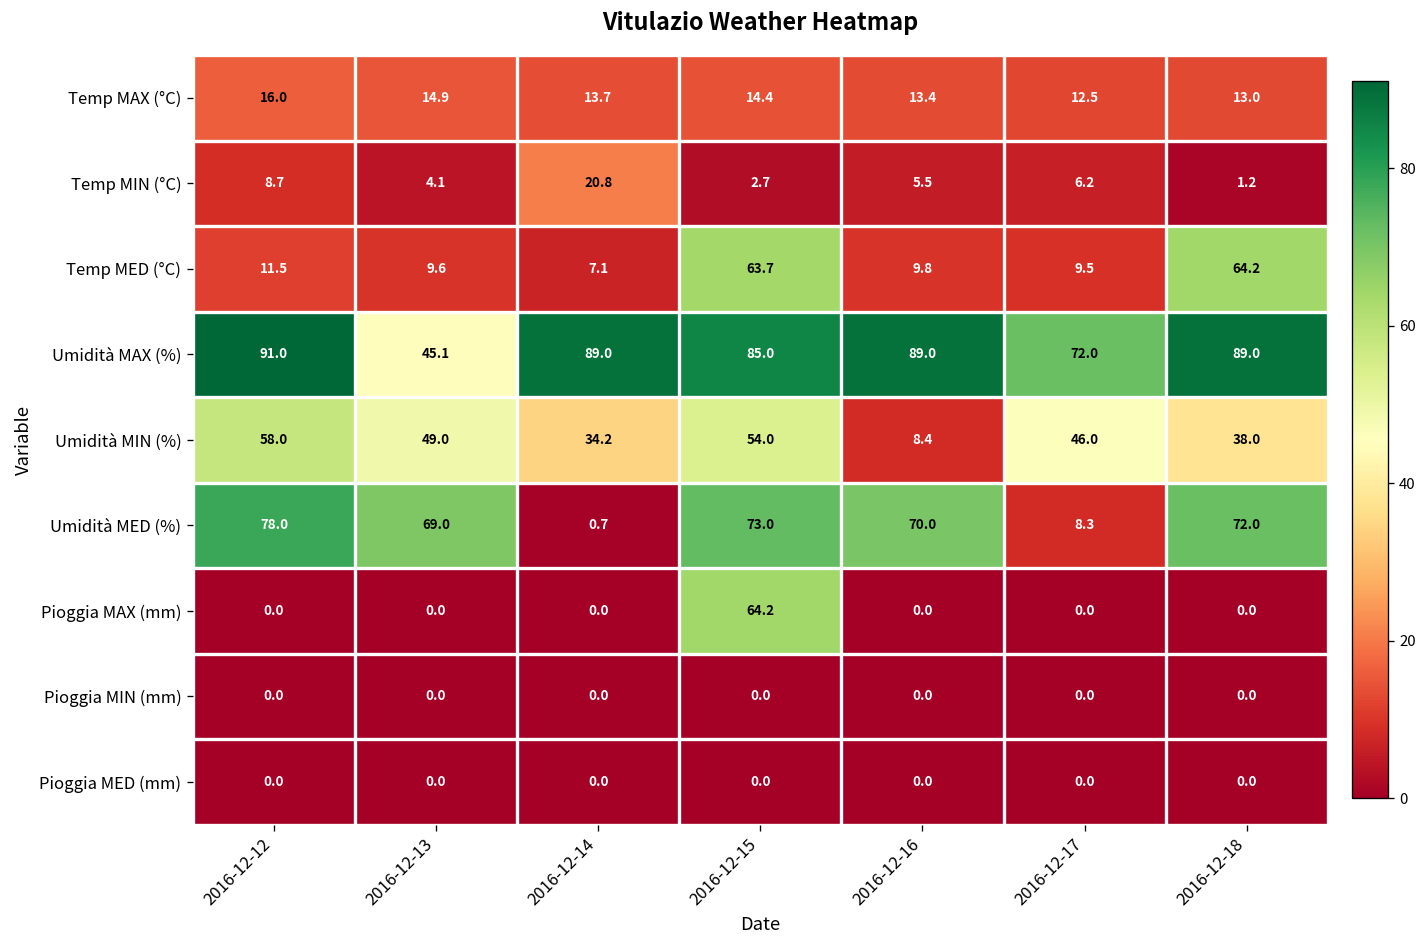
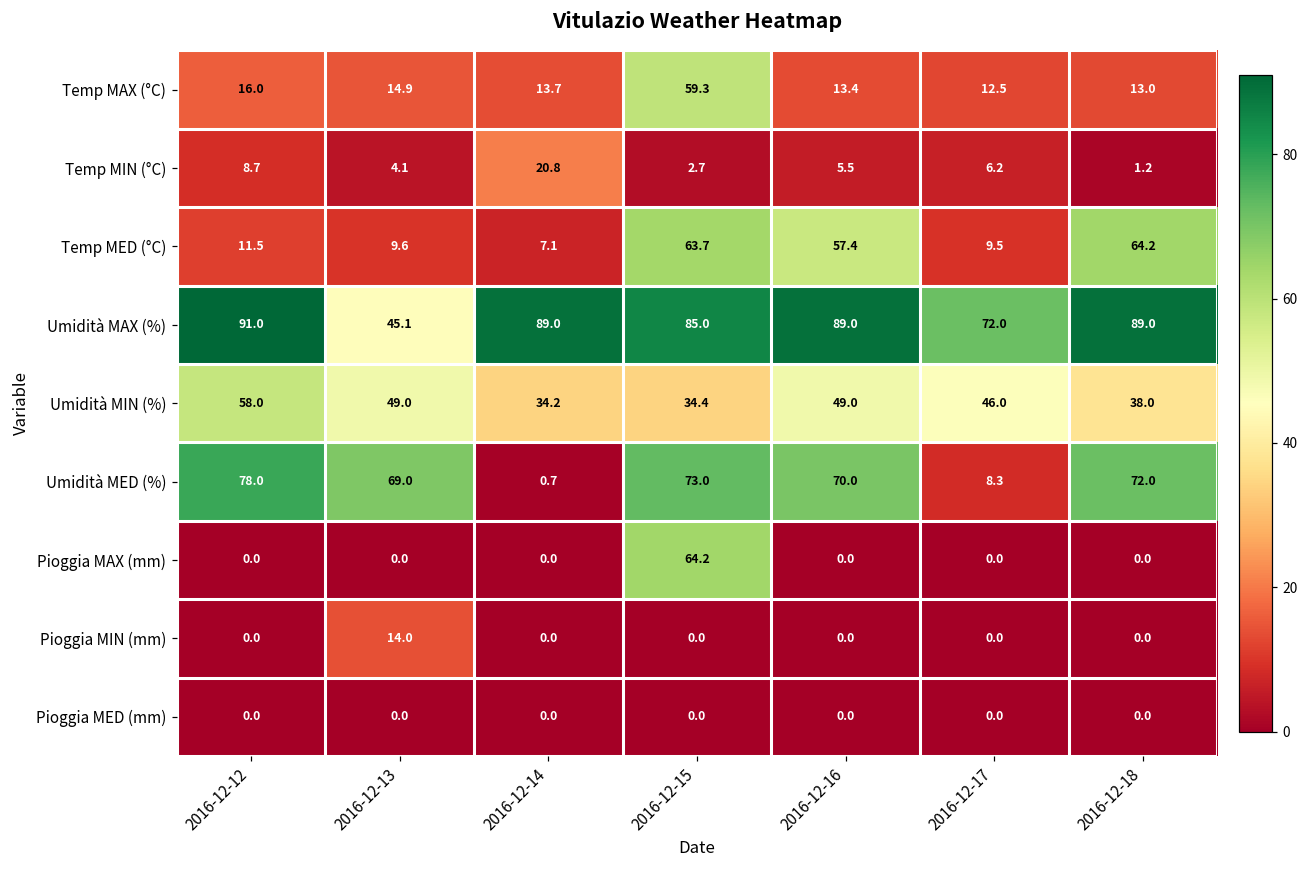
Temp MAX (°C), 2016-12-15: 14.4 -> 59.3
Temp MED (°C), 2016-12-16: 9.8 -> 57.4
Umidità MIN (%), 2016-12-15: 54.0 -> 34.4
Umidità MIN (%), 2016-12-16: 8.4 -> 49.0
Pioggia MIN (mm), 2016-12-13: 0.0 -> 14.0
